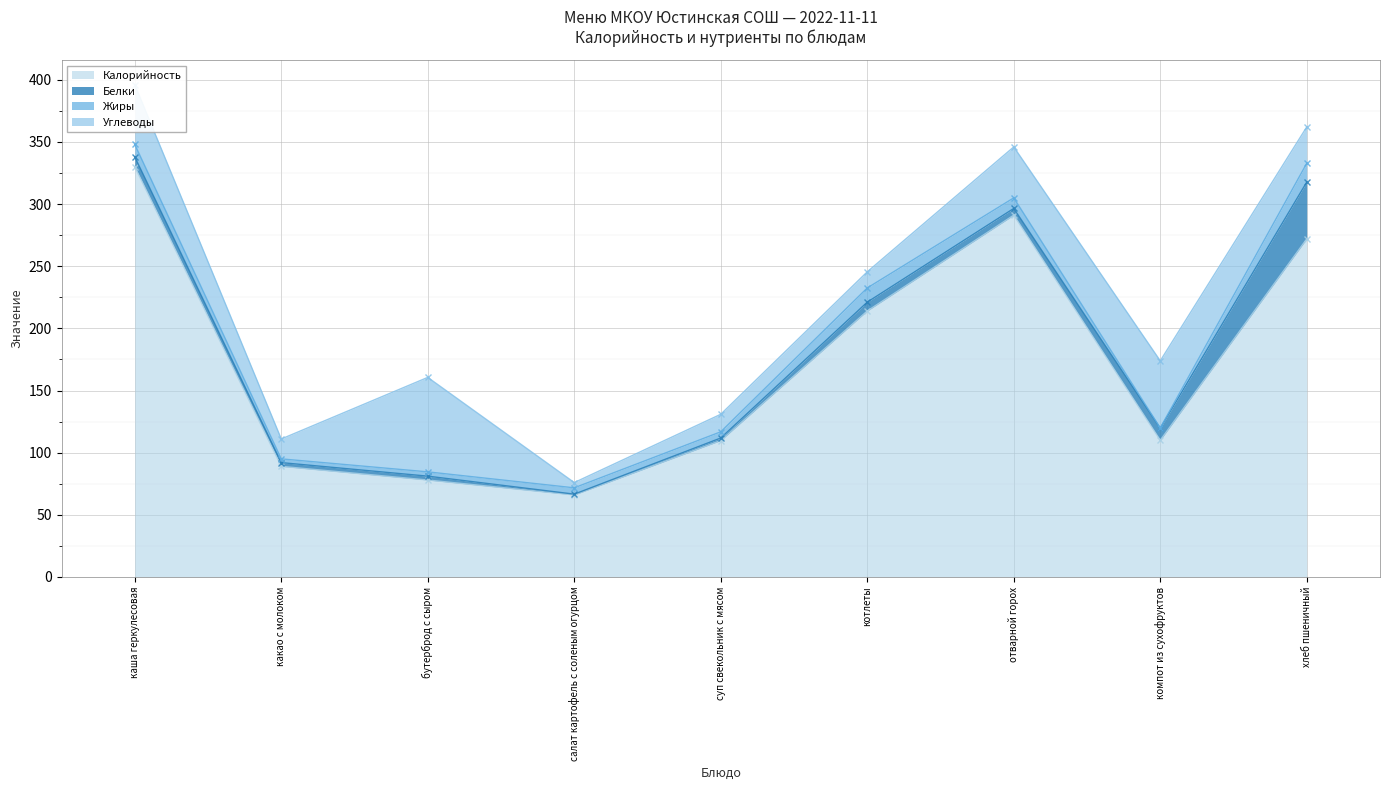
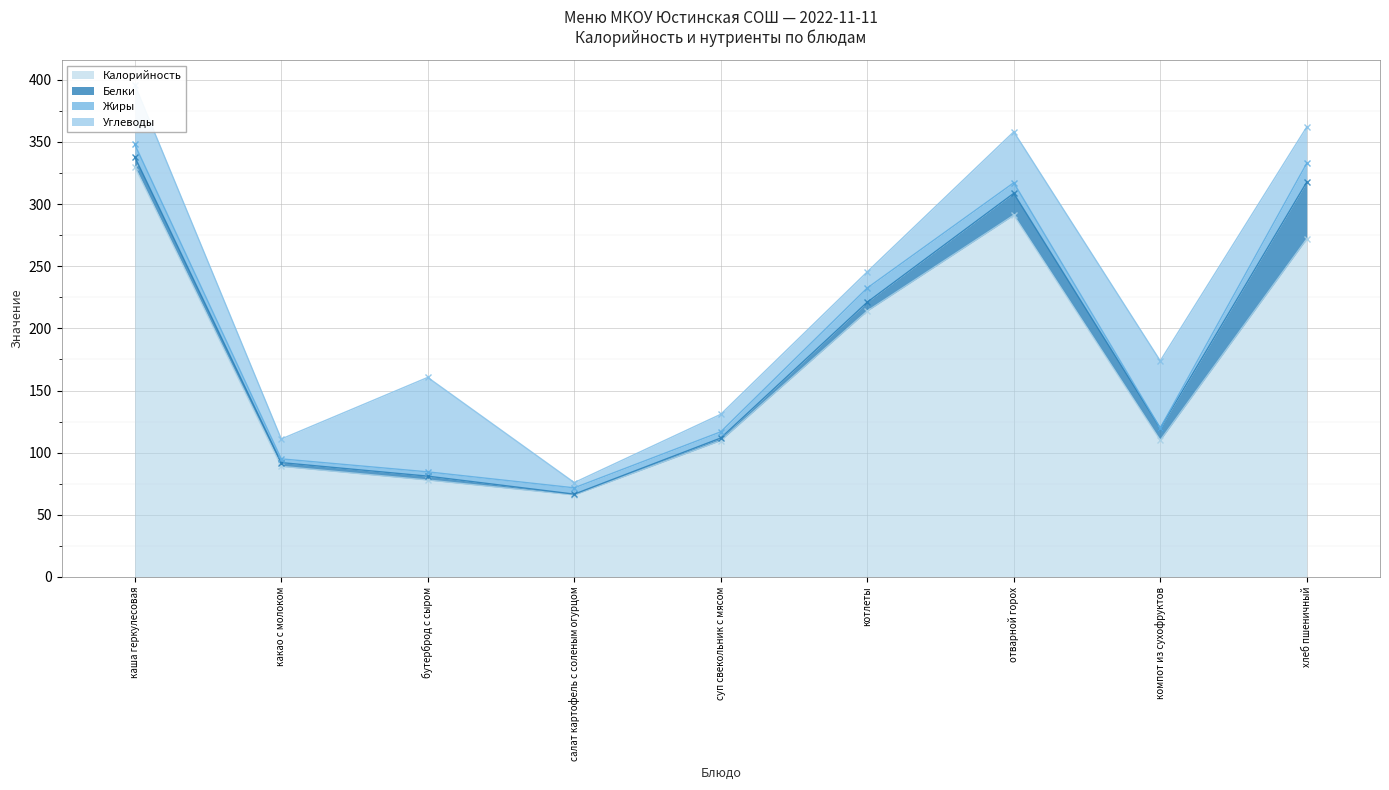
Белки, отварной горох: 5 -> 18
